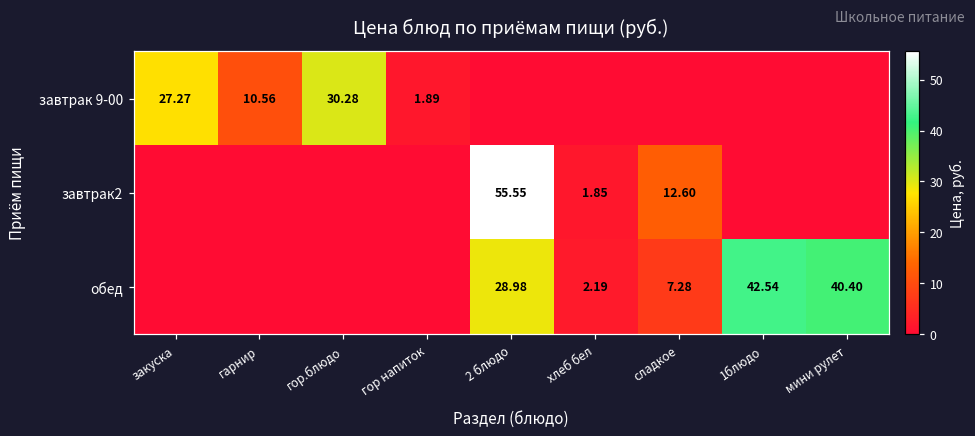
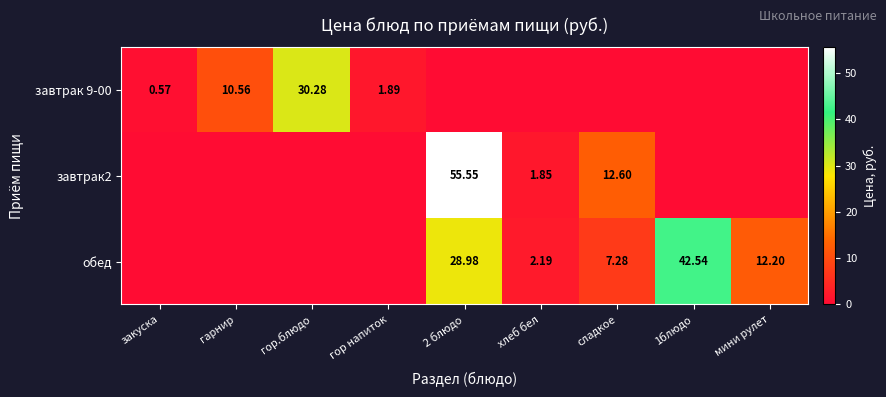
завтрак 9-00, закуска: 27.27 -> 0.57
обед, мини рулет: 40.40 -> 12.20
